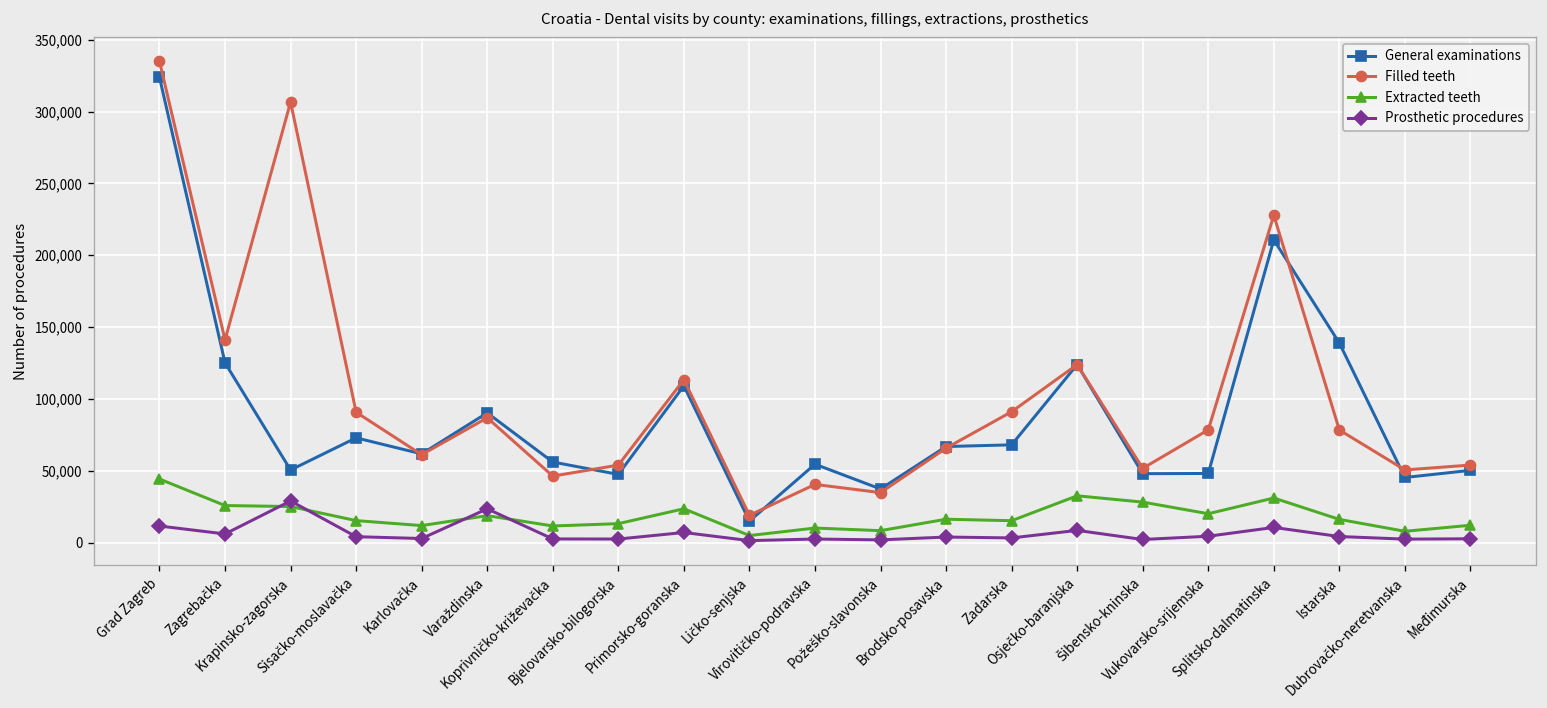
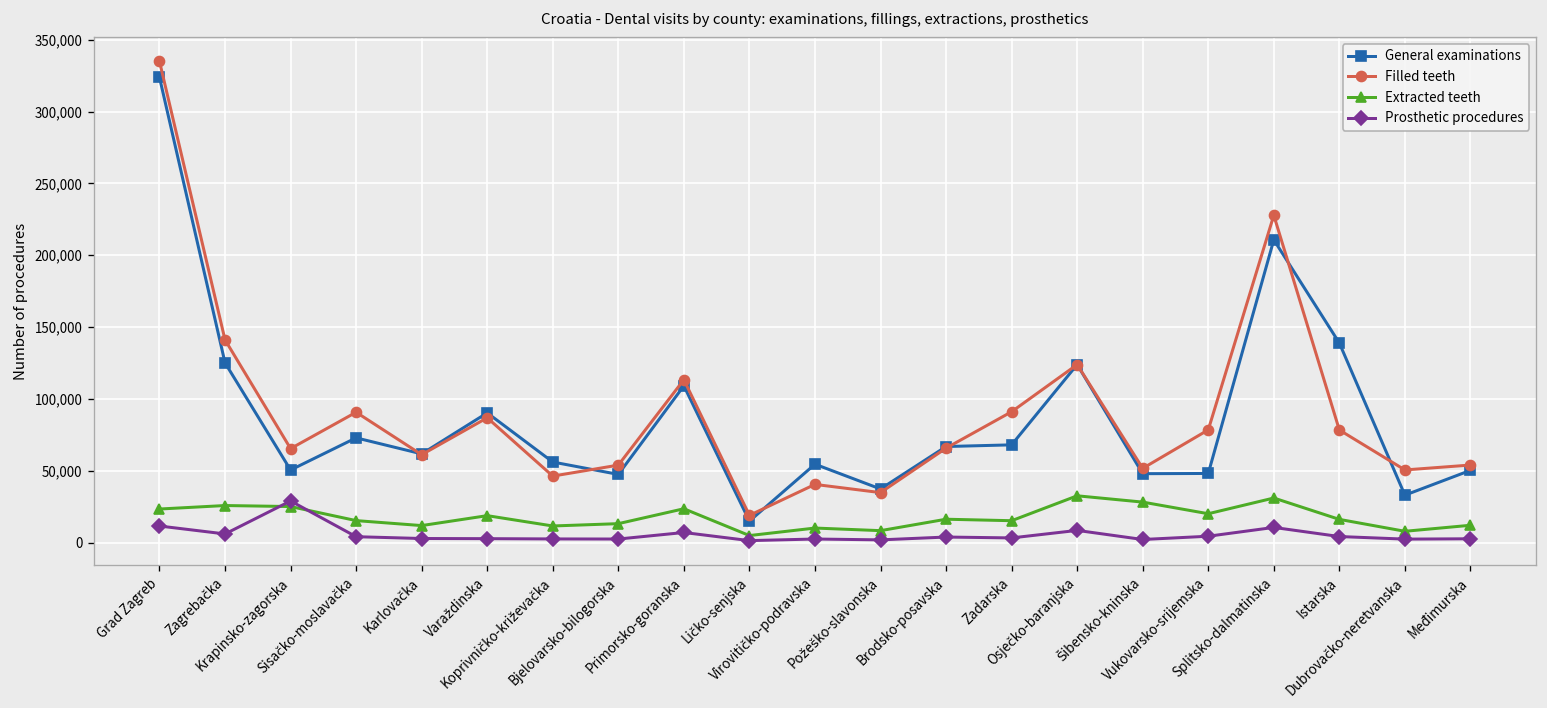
Extracted teeth, Grad Zagreb: 44,000 -> 23,000
Filled teeth, Krapinsko-zagorska: 307,000 -> 65,000
Prosthetic procedures, Varaždinska: 24,000 -> 3,000
General examinations, Dubrovačko-neretvanska: 45,000 -> 33,000
